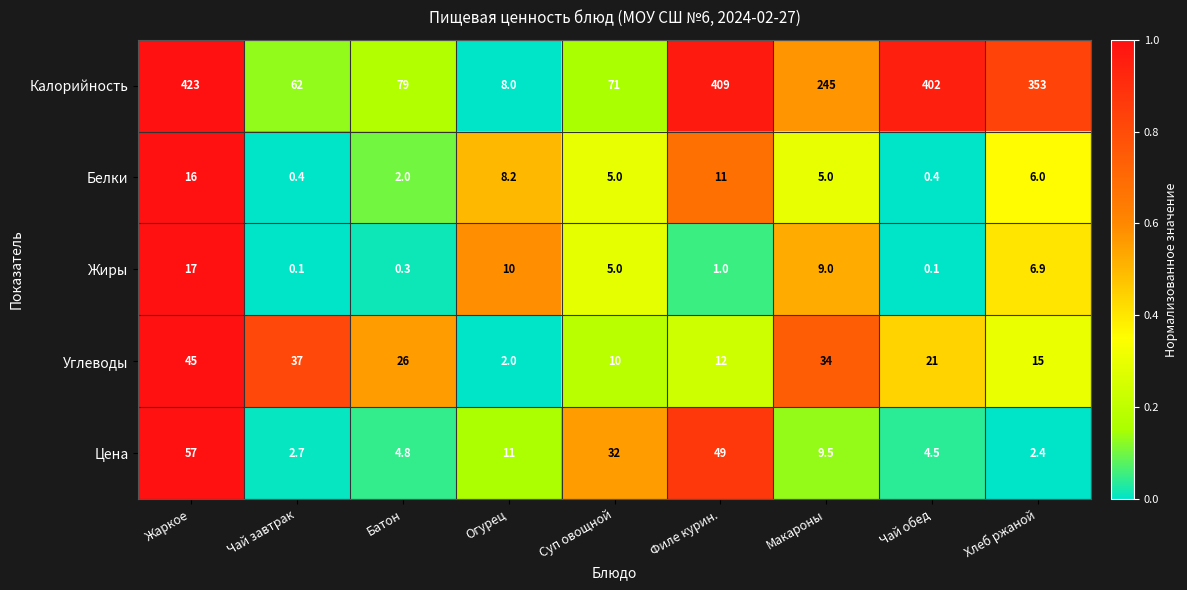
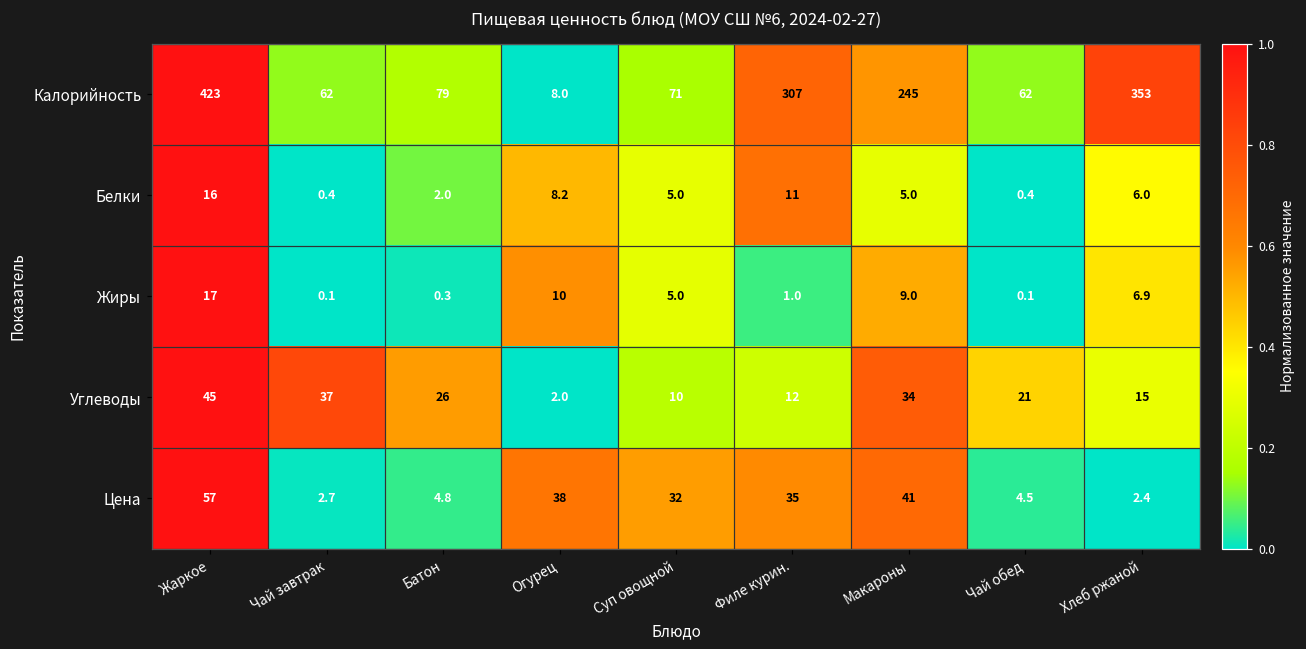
Калорийность, Филе курин.: 409 -> 307
Калорийность, Чай обед: 402 -> 62
Цена, Огурец: 11 -> 38
Цена, Филе курин.: 49 -> 35
Цена, Макароны: 9.5 -> 41
